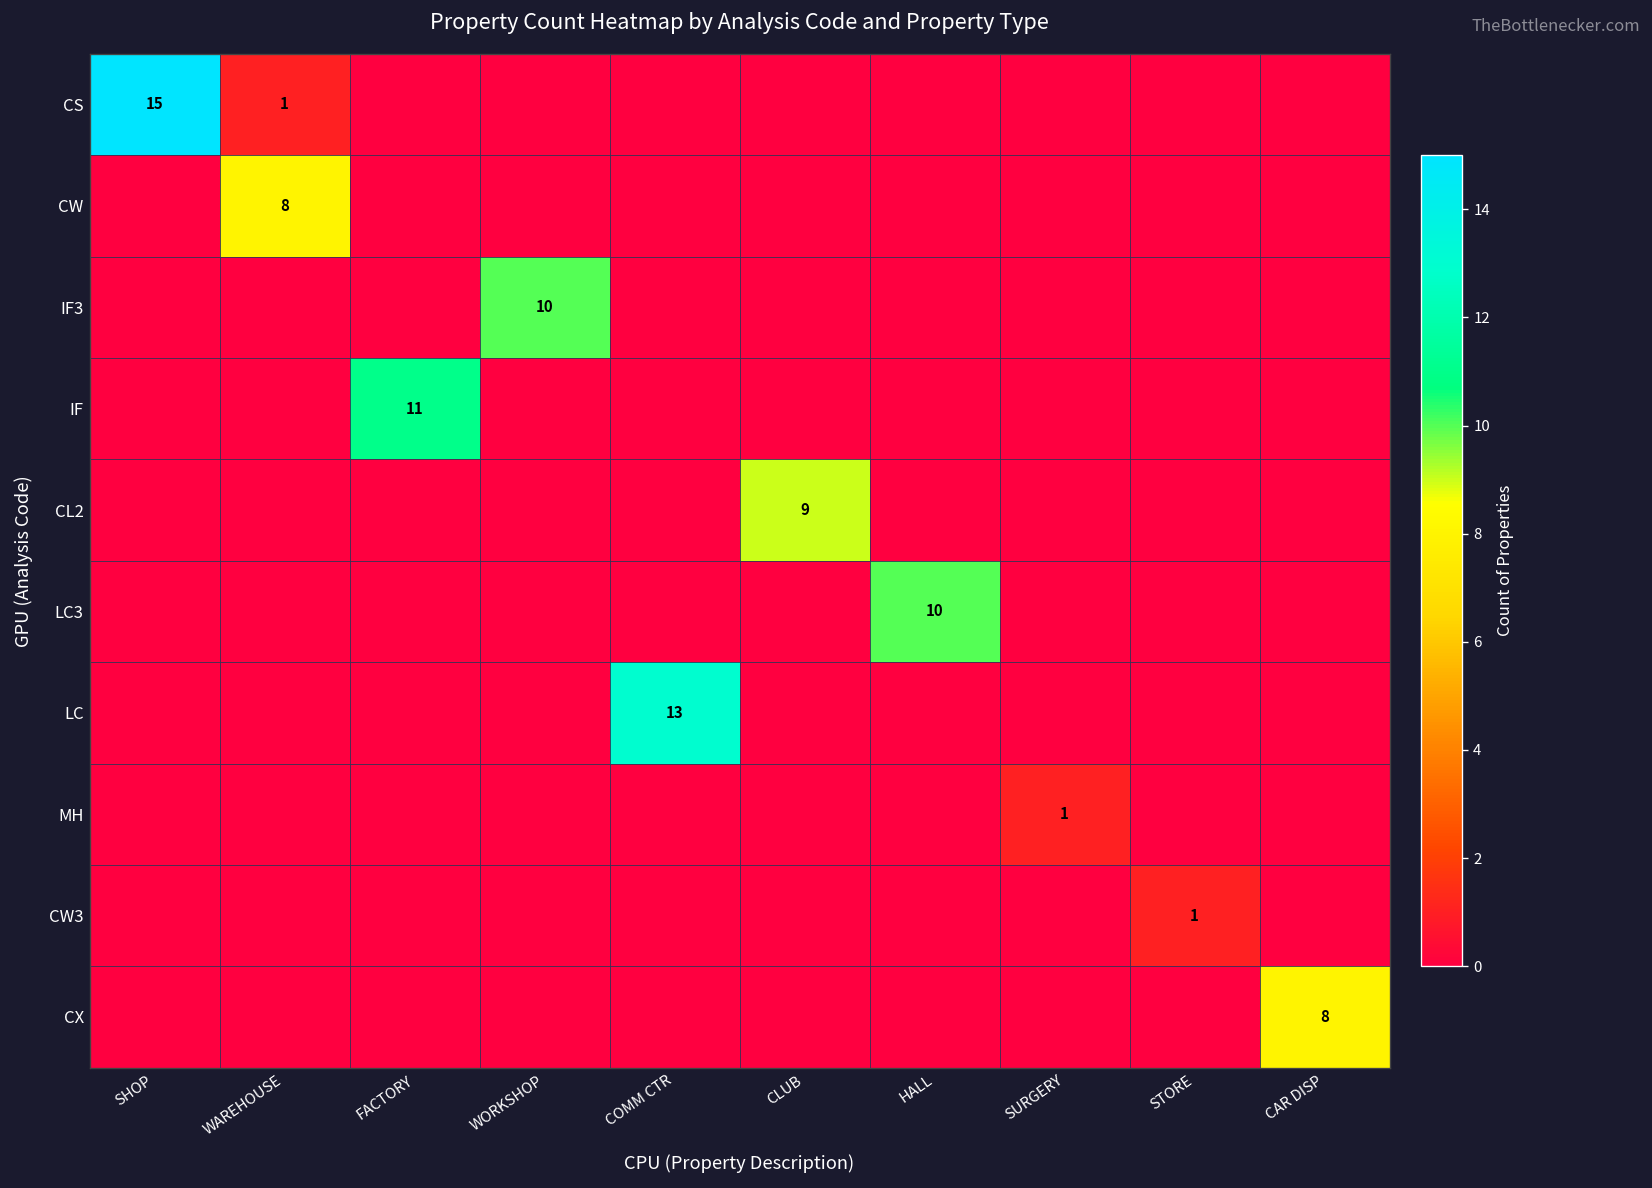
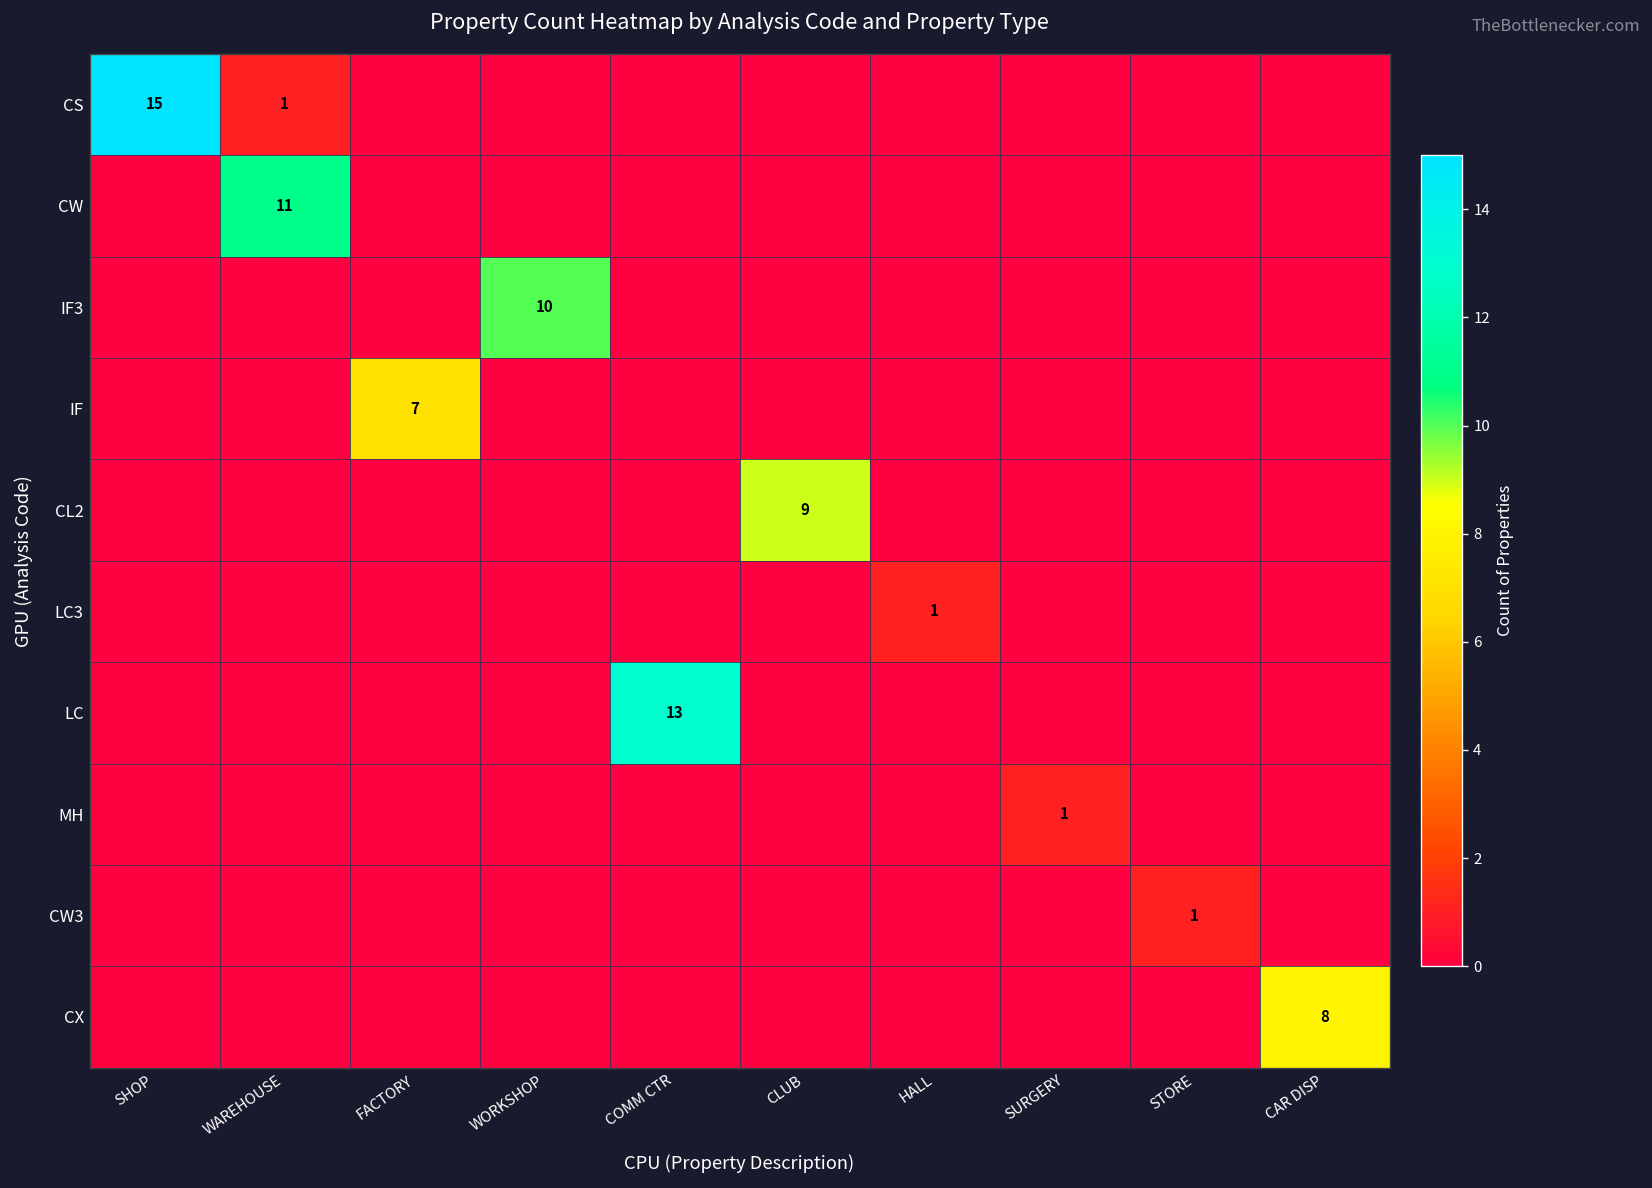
CW, WAREHOUSE: 8 -> 11
IF, FACTORY: 11 -> 7
LC3, HALL: 10 -> 1
